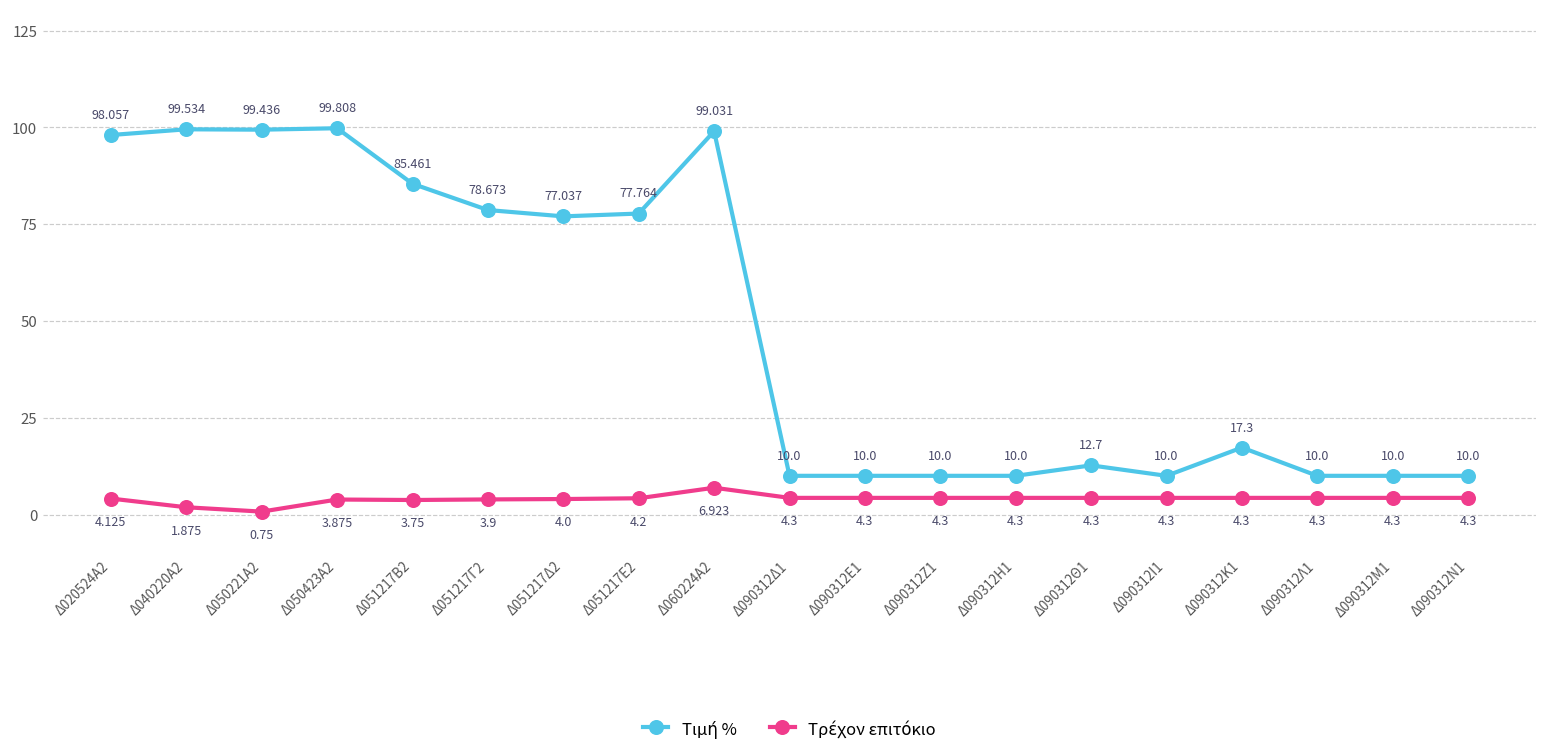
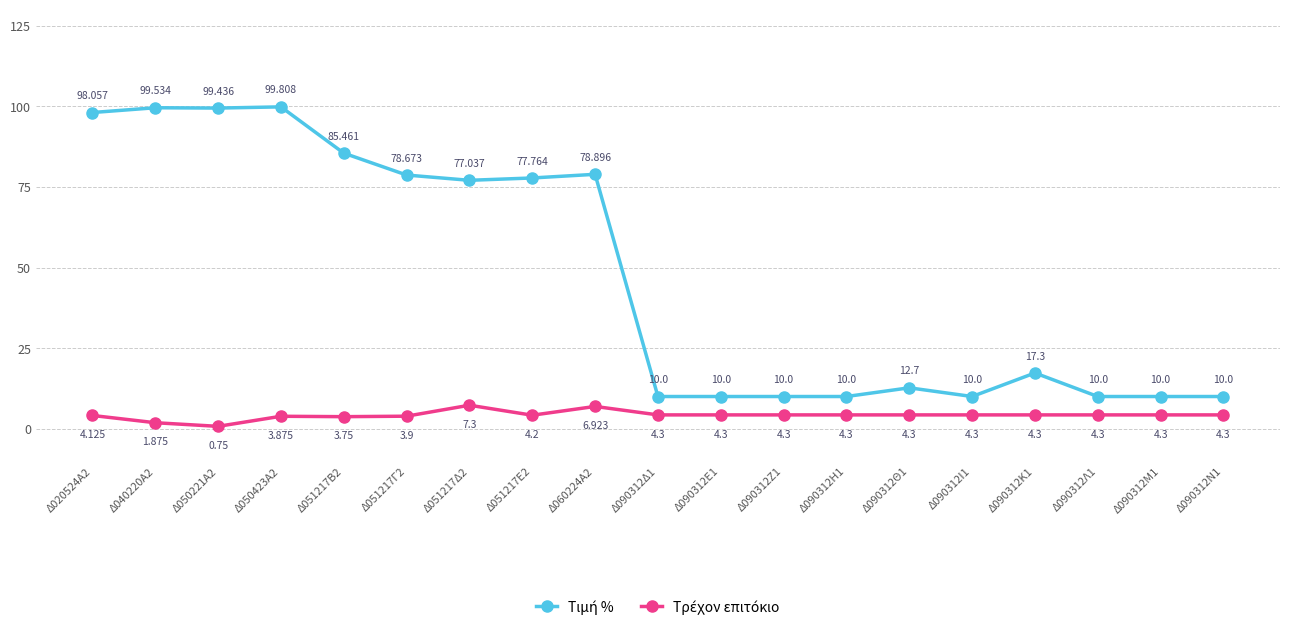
Τρέχον επιτόκιο, Δ051217Δ2: 4.0 -> 7.3
Τιμή %, Δ060224Α2: 99.031 -> 78.896
